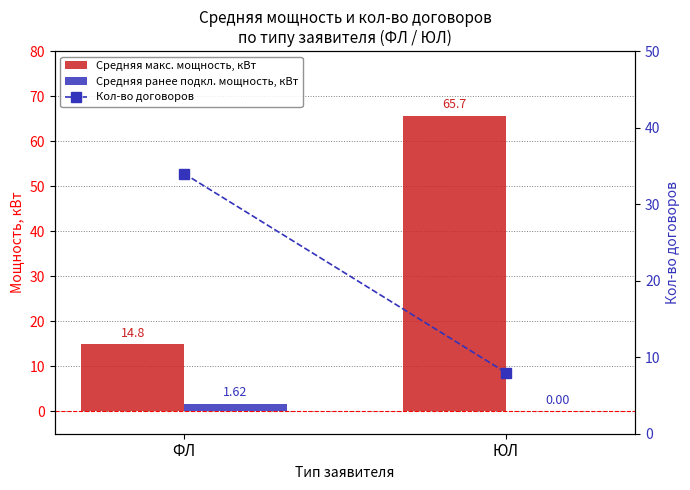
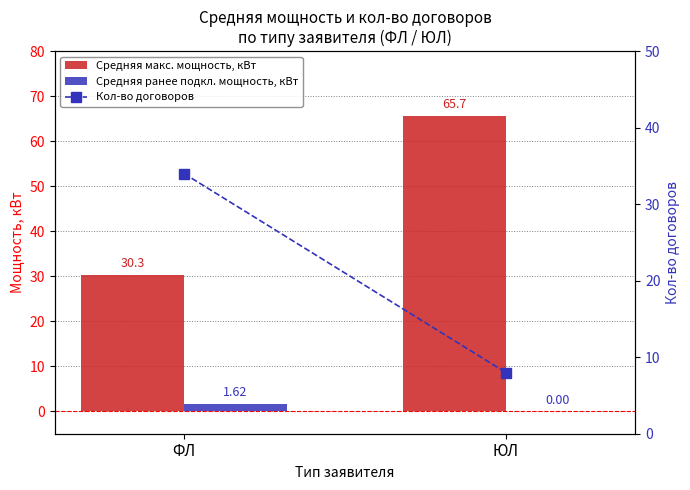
Средняя макс. мощность, кВт, ФЛ: 14.8 -> 30.3
